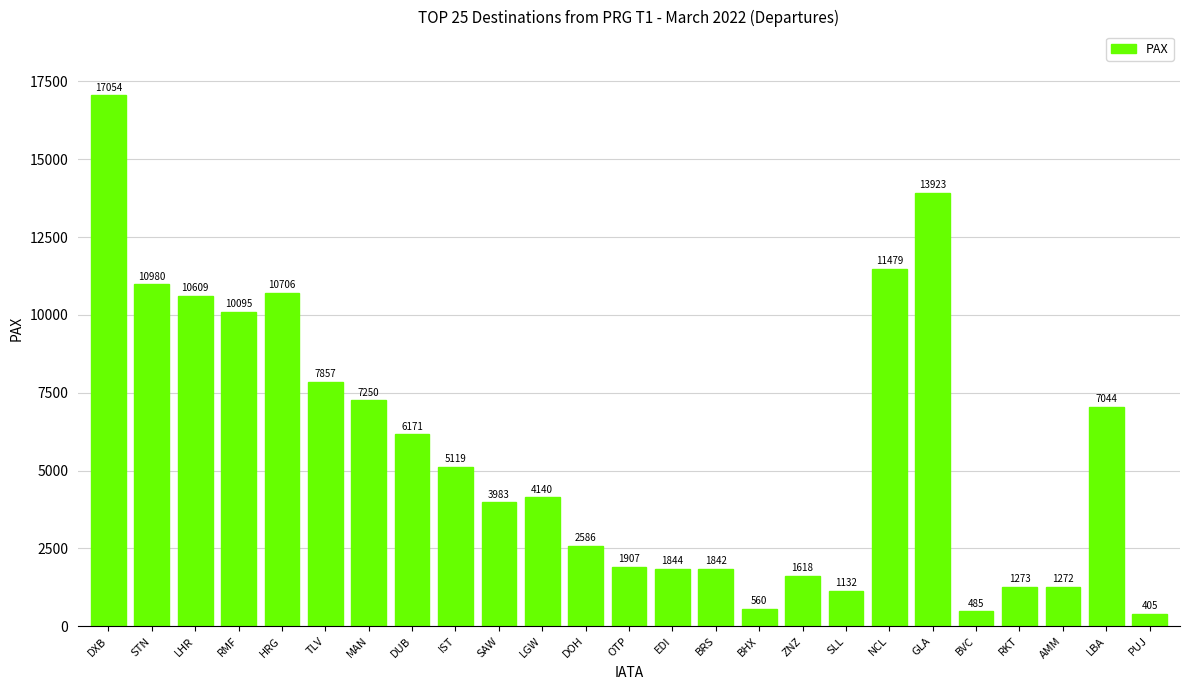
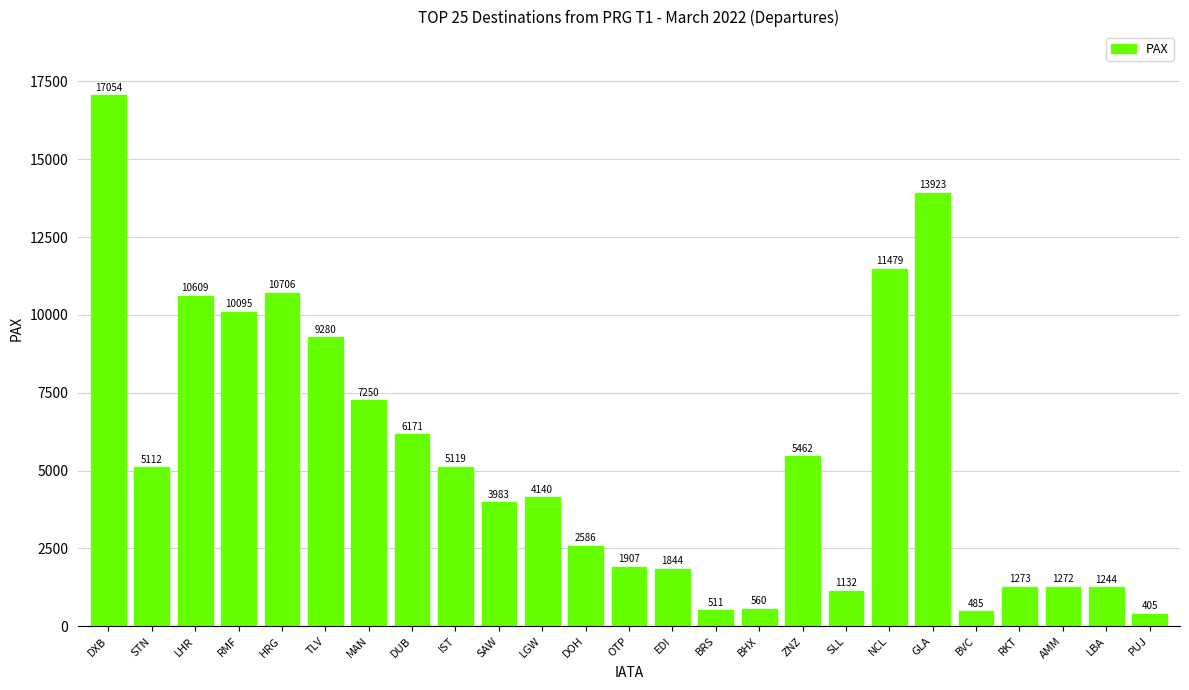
STN: 10980 -> 5112
TLV: 7857 -> 9280
BRS: 1842 -> 511
ZNZ: 1618 -> 5462
LBA: 7044 -> 1244
